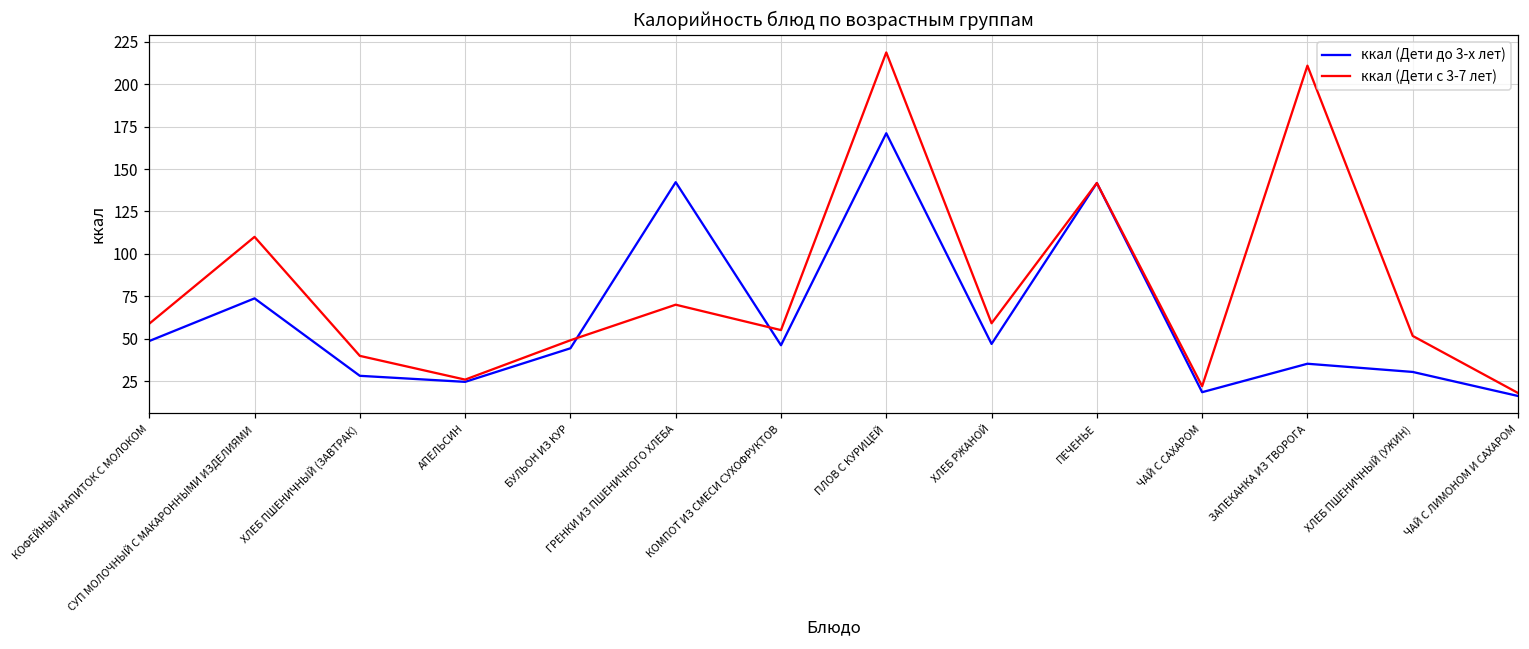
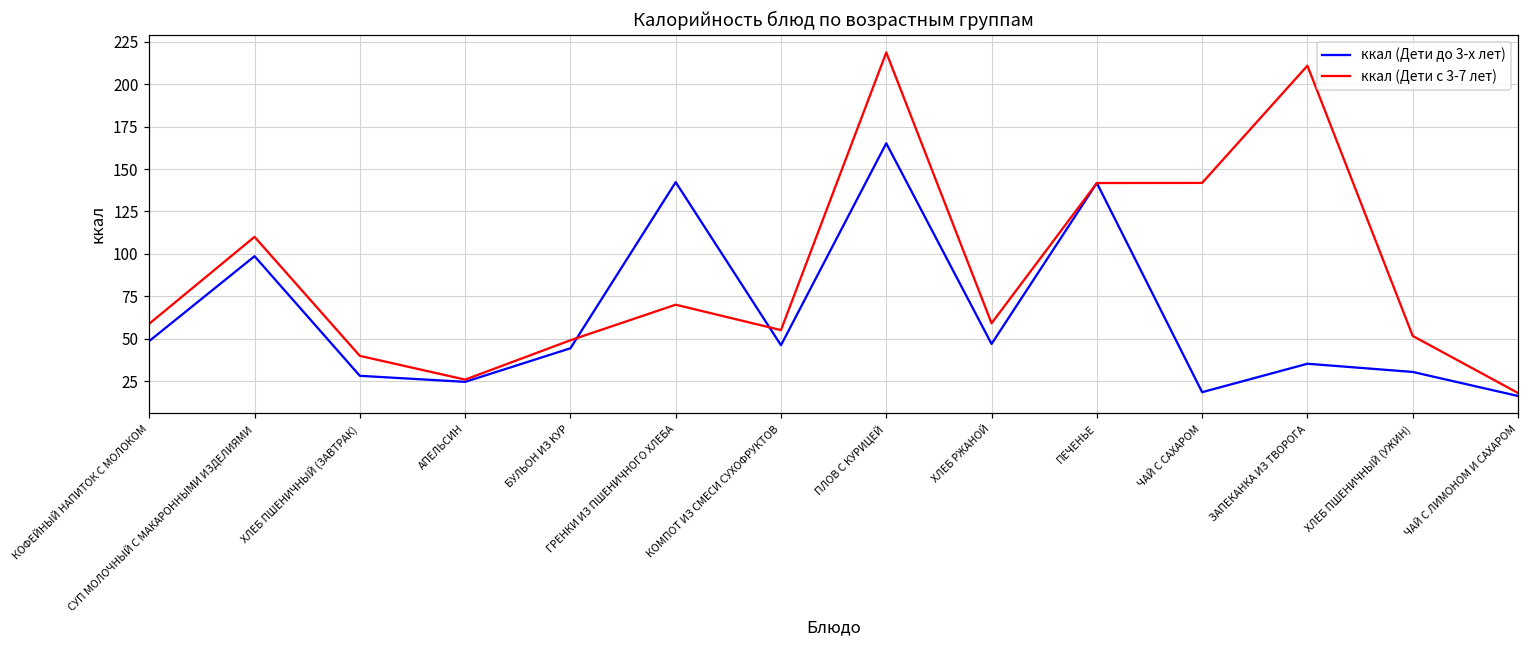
ккал (Дети до 3-х лет), СУП МОЛОЧНЫЙ С МАКАРОННЫМИ ИЗДЕЛИЯМИ: 74 -> 99
ккал (Дети до 3-х лет), ПЛОВ С КУРИЦЕЙ: 171 -> 165
ккал (Дети с 3-7 лет), ЧАЙ С САХАРОМ: 22 -> 142
